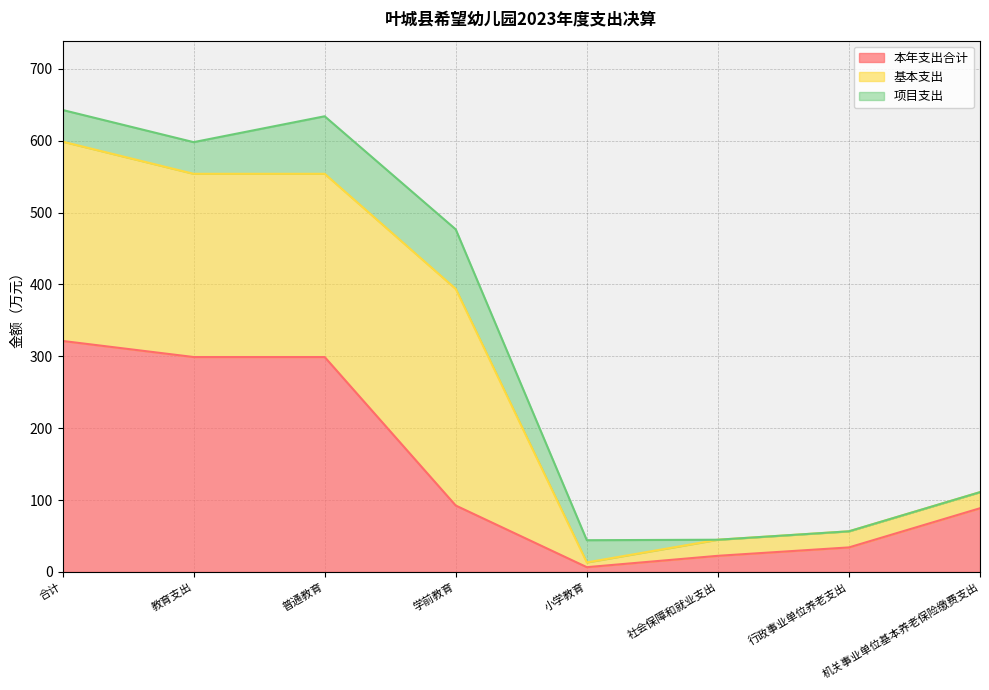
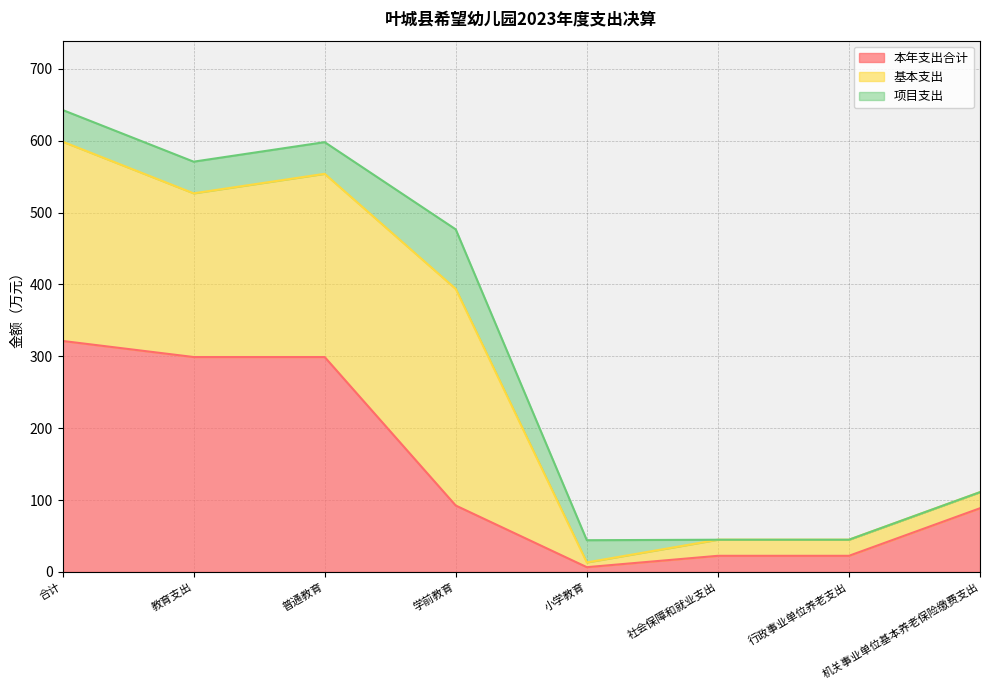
基本支出, 教育支出: 250 -> 230
项目支出, 普通教育: 80 -> 40
本年支出合计, 行政事业单位养老支出: 30 -> 20
